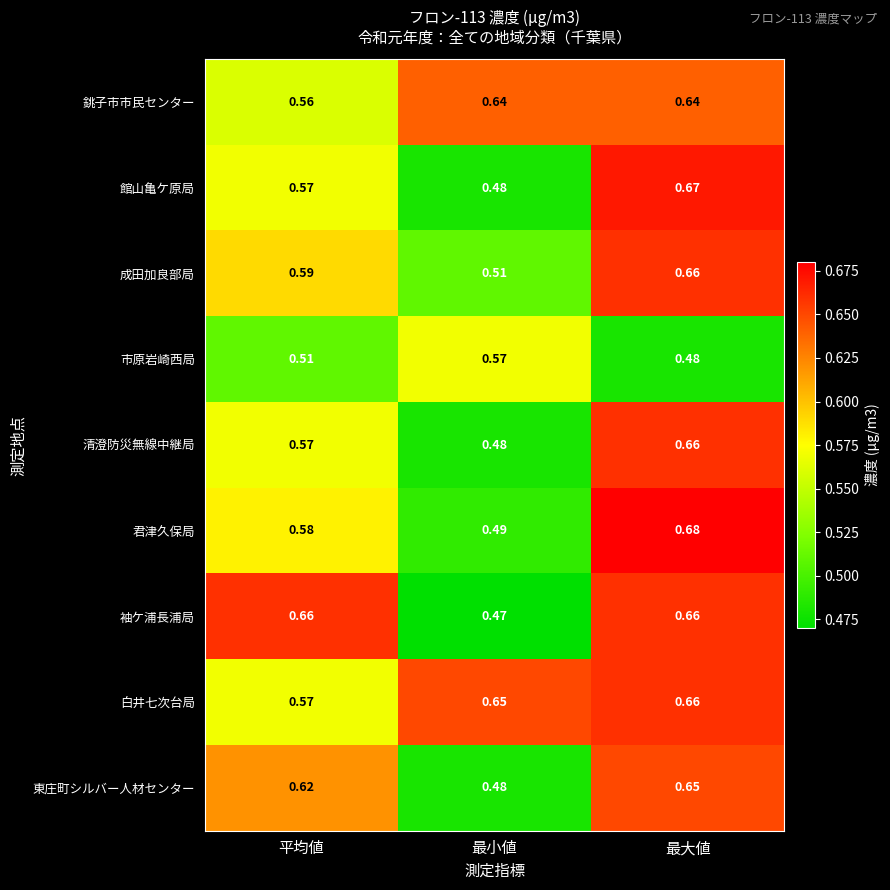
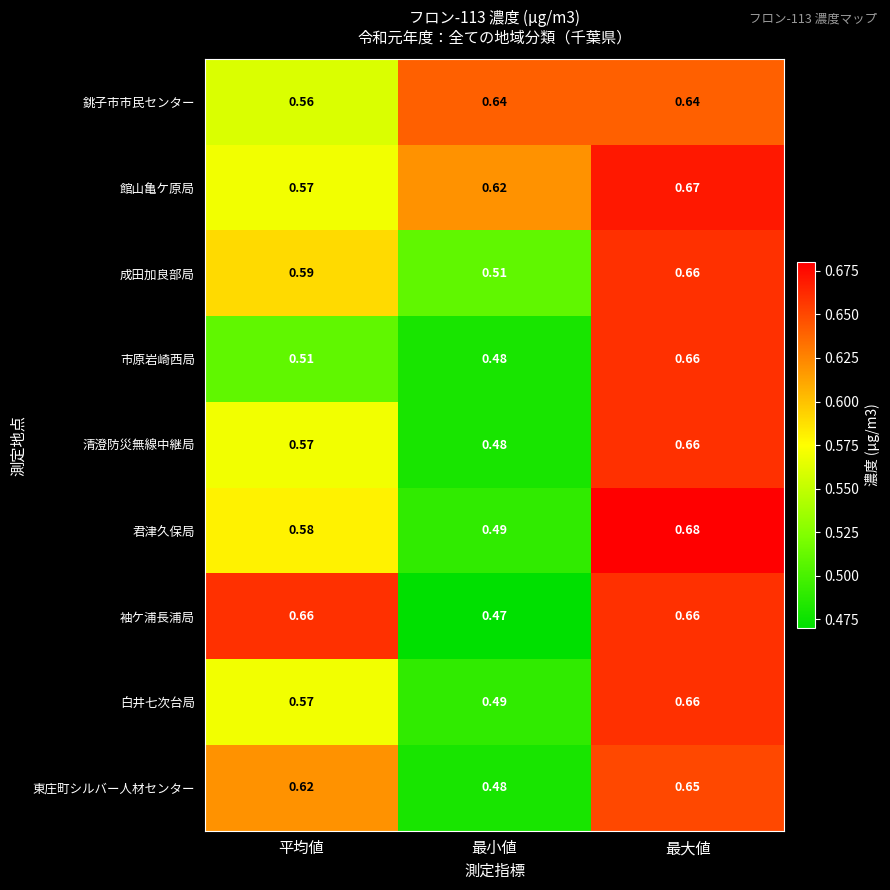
館山亀ケ原局, 最小値: 0.48 -> 0.62
市原岩崎西局, 最小値: 0.57 -> 0.48
市原岩崎西局, 最大値: 0.48 -> 0.66
白井七次台局, 最小値: 0.65 -> 0.49
